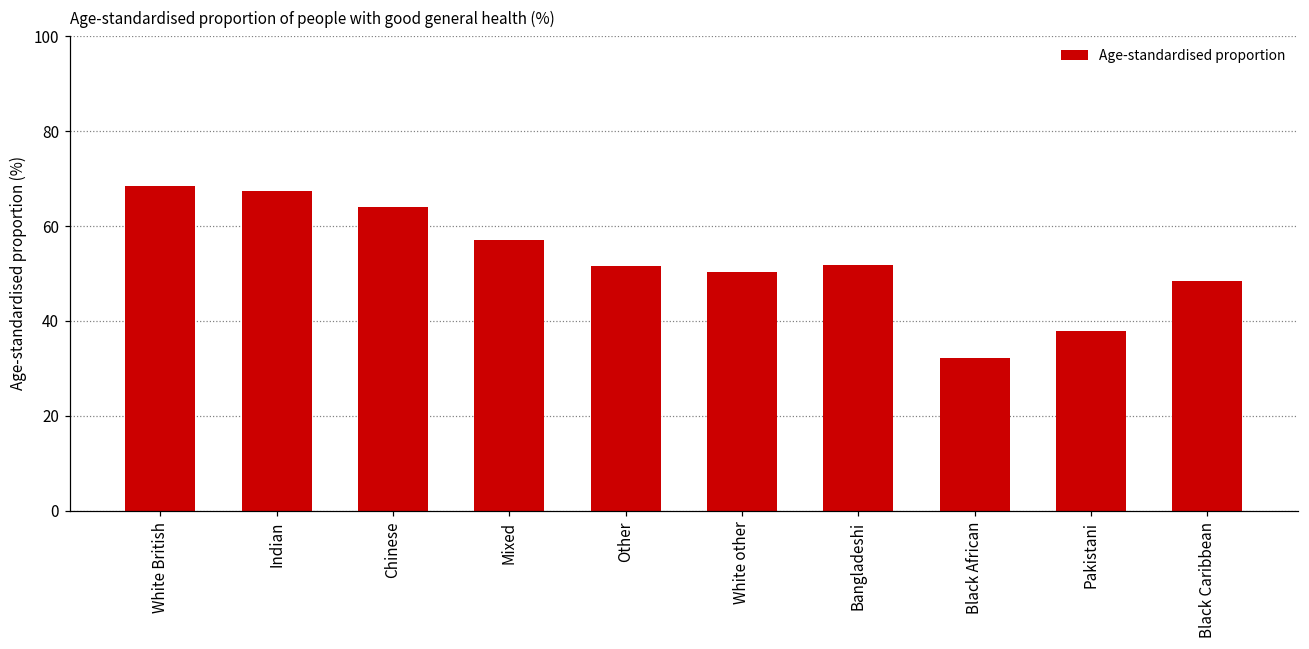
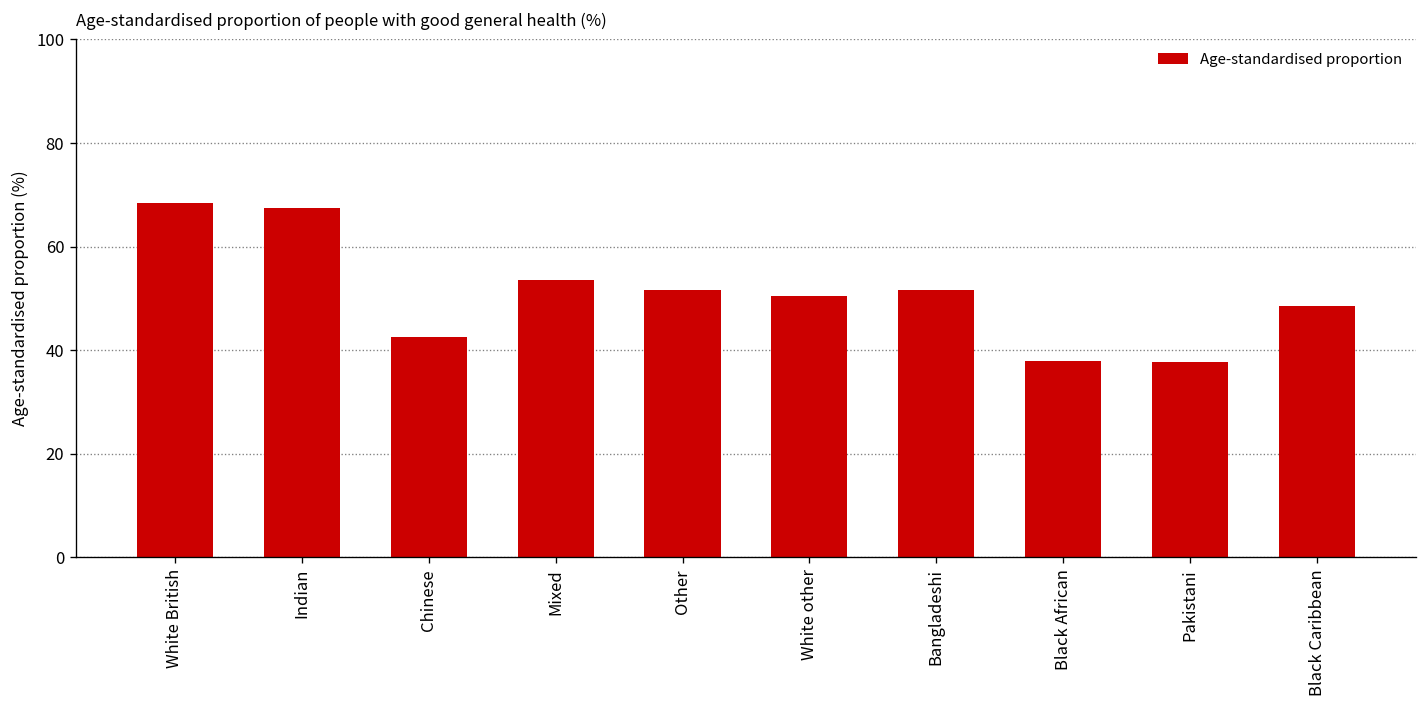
Chinese: 64 -> 43
Mixed: 57 -> 54
Black African: 32 -> 38
